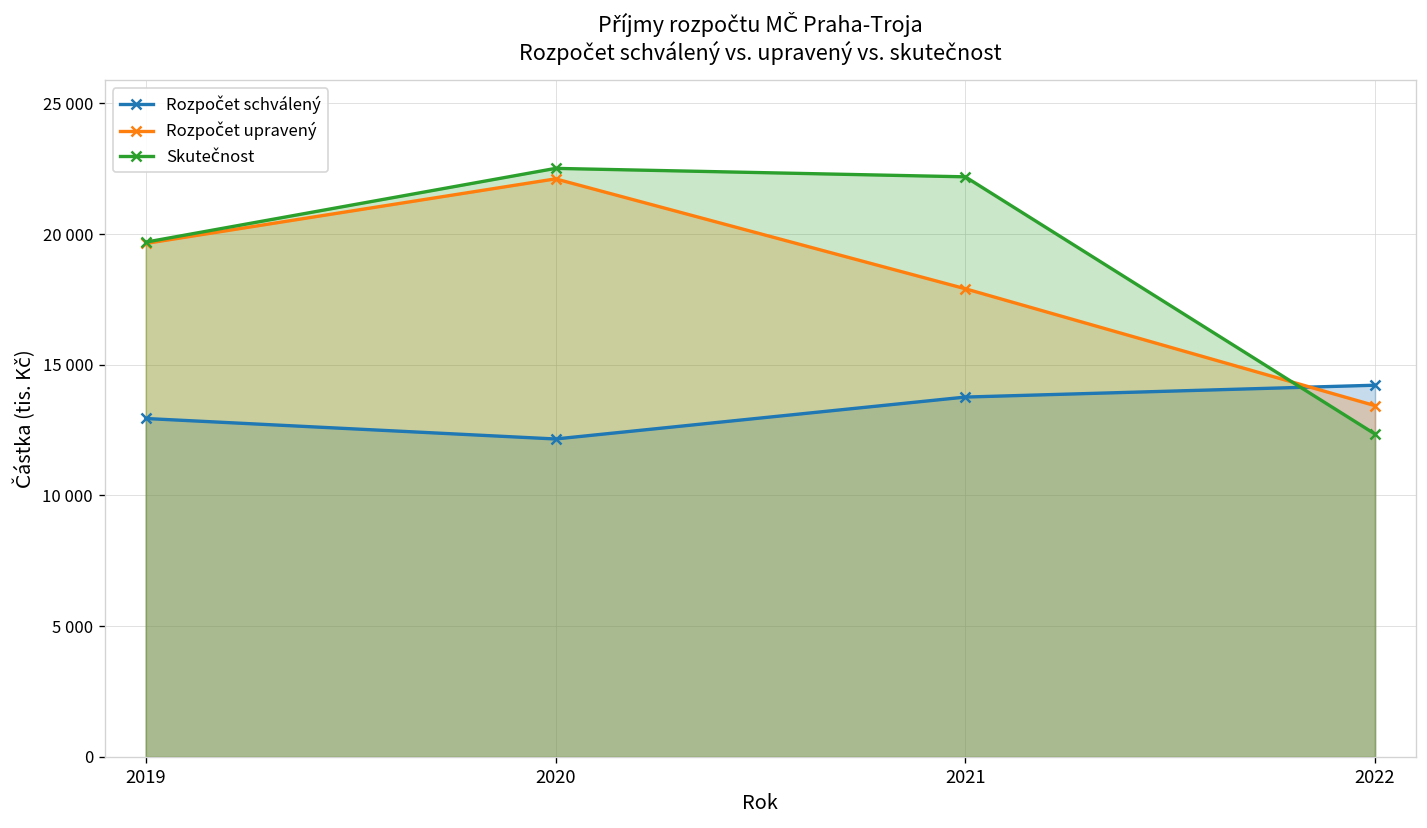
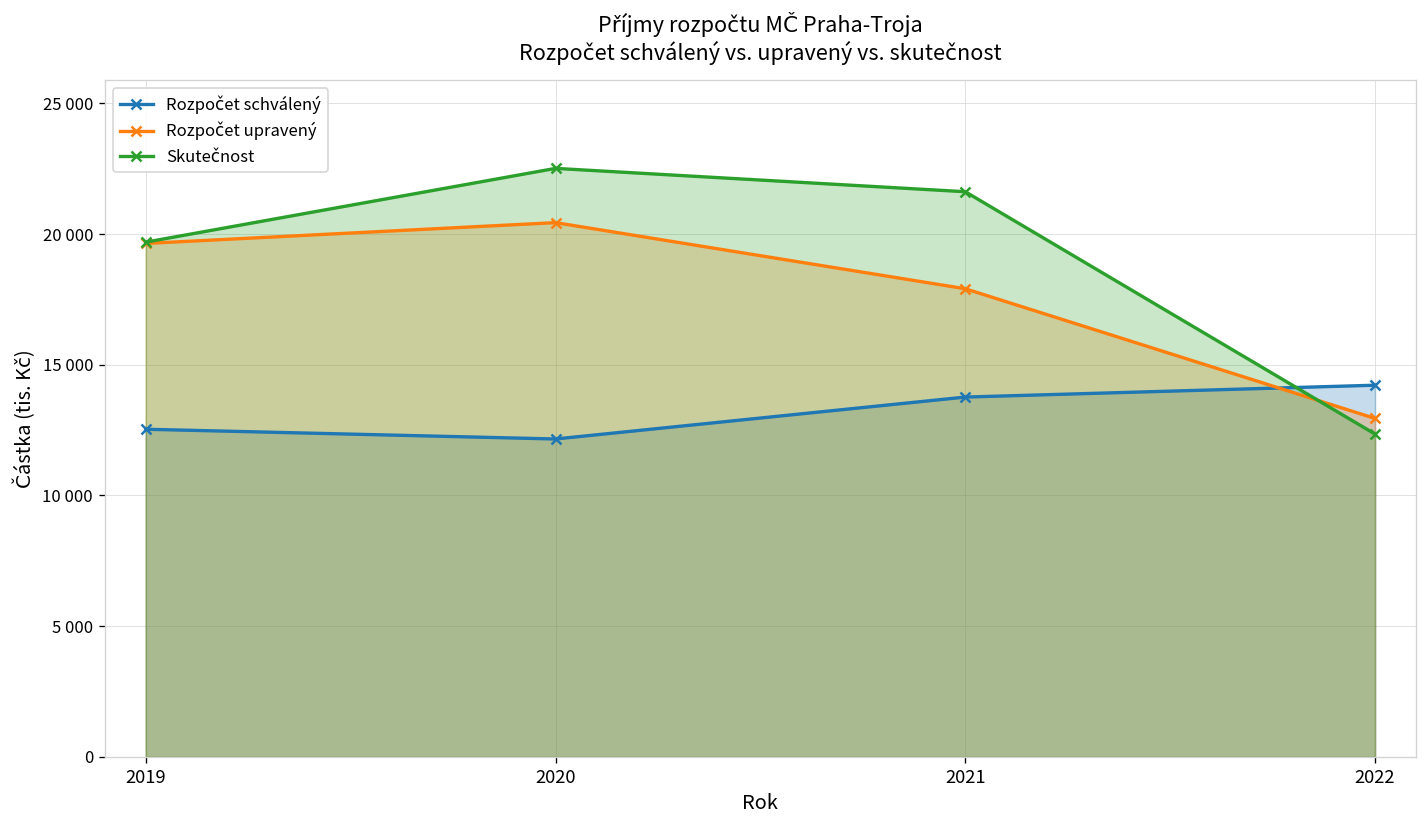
Rozpočet schválený, 2019: 12900 -> 12500
Rozpočet upravený, 2020: 22100 -> 20400
Skutečnost, 2021: 22200 -> 21600
Rozpočet upravený, 2022: 13400 -> 12900
